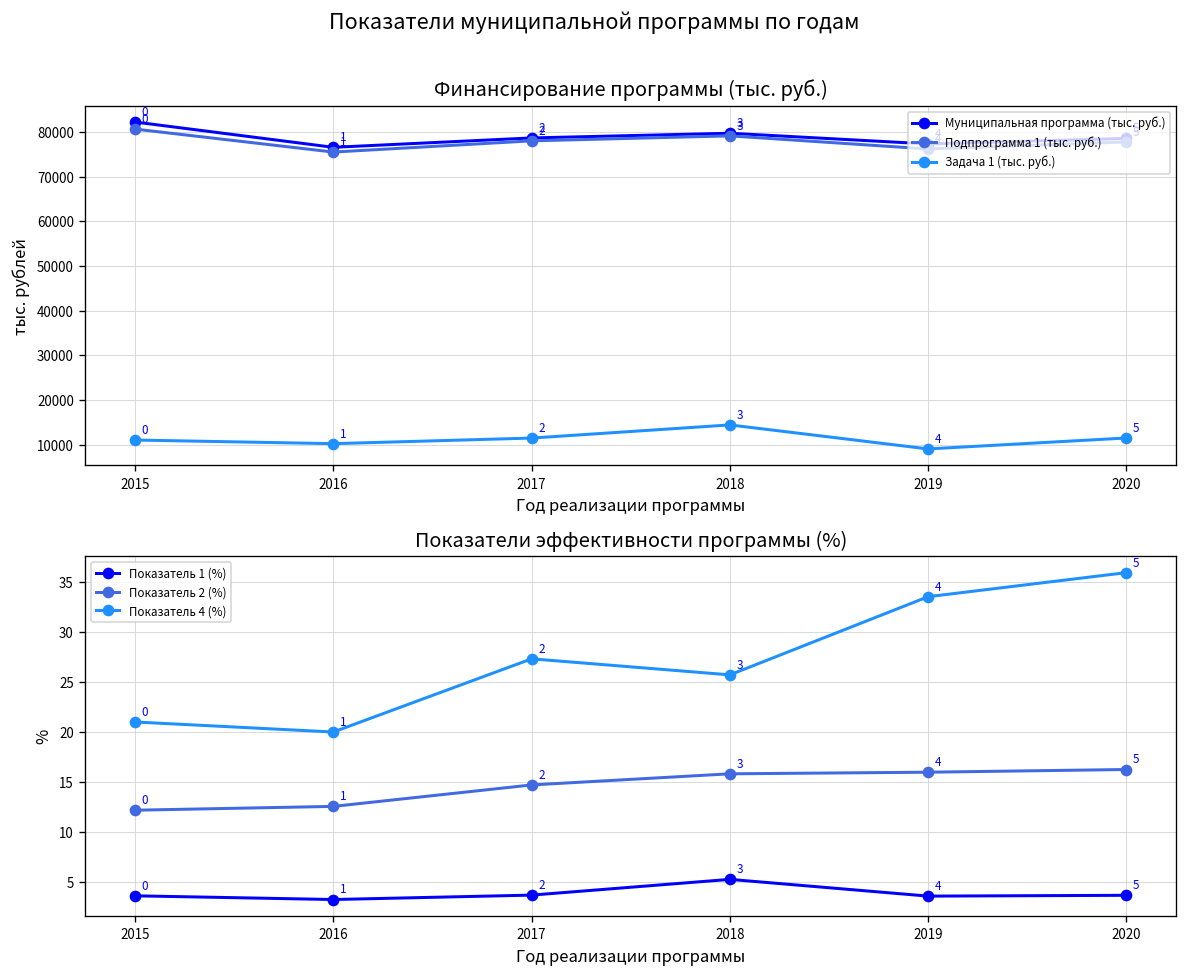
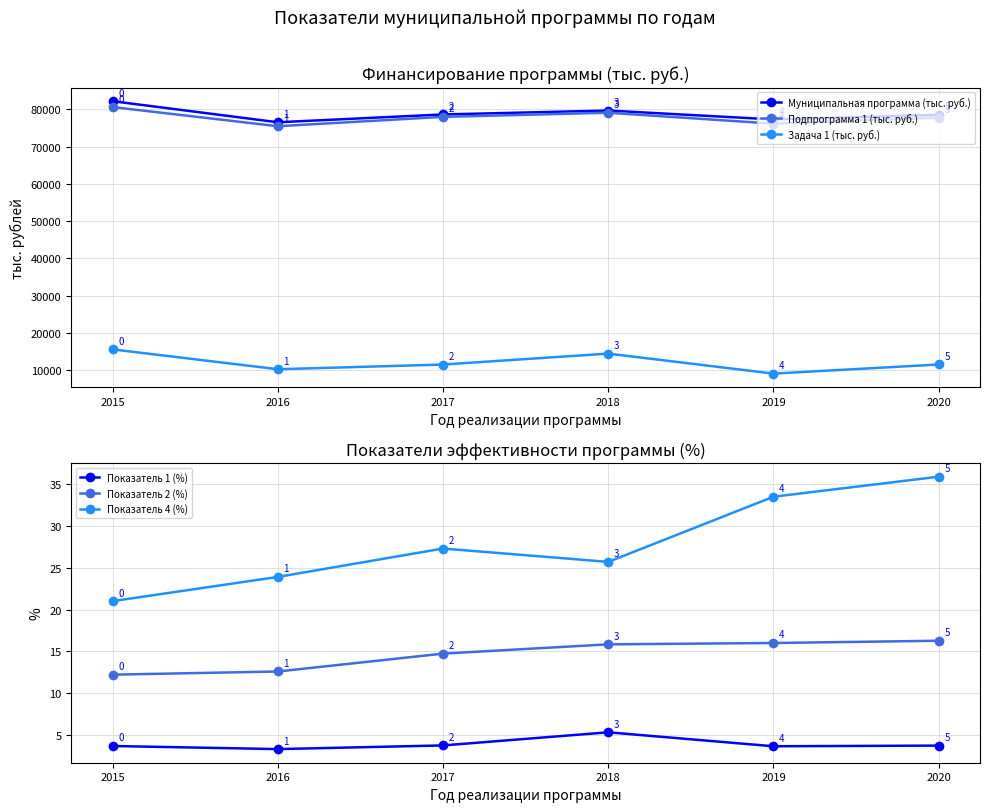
Финансирование программы (тыс. руб.), Задача 1 (тыс. руб.), 2015: 11000 -> 16000
Показатели эффективности программы (%), Показатель 4 (%), 2016: 20 -> 24
